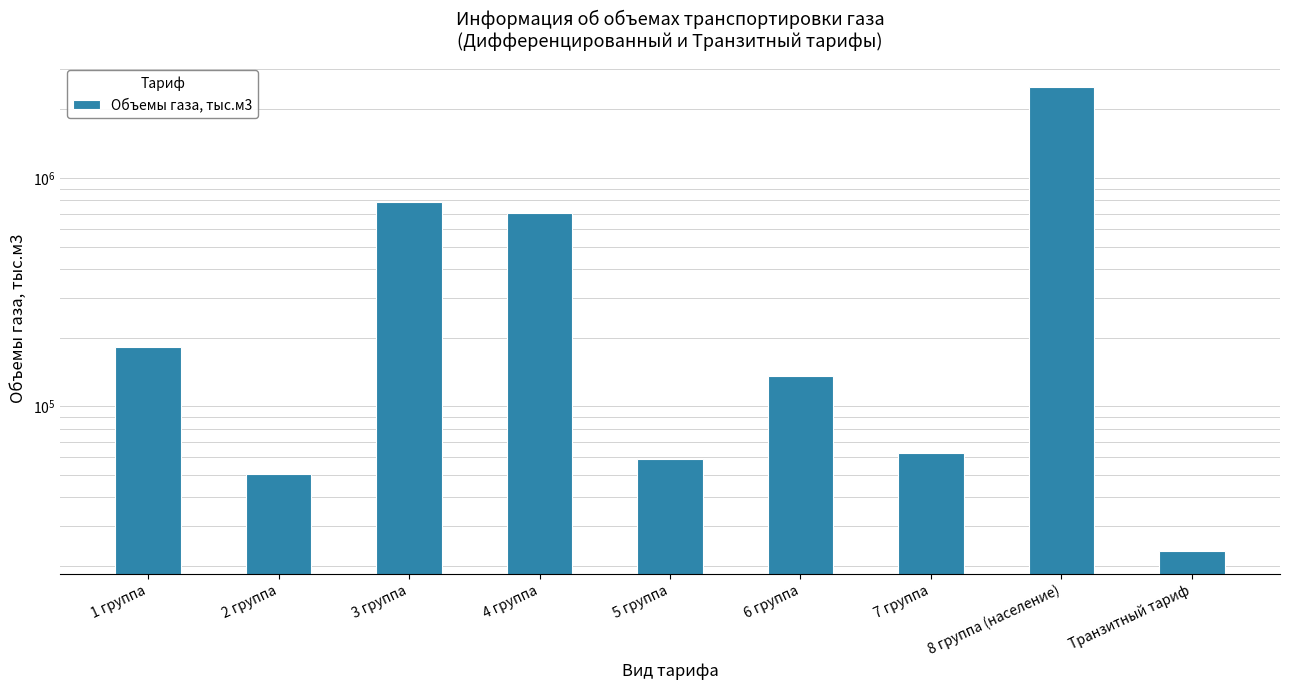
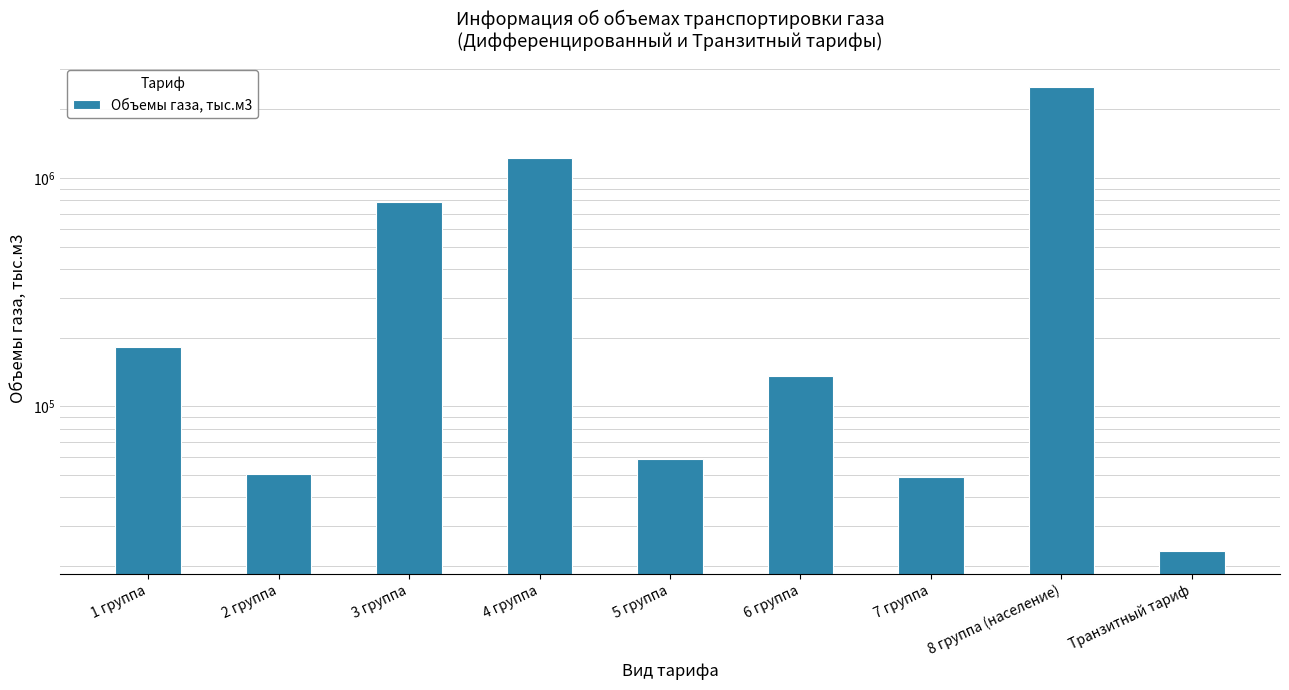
4 группа: 700000 -> 1200000
7 группа: 62000 -> 49000
